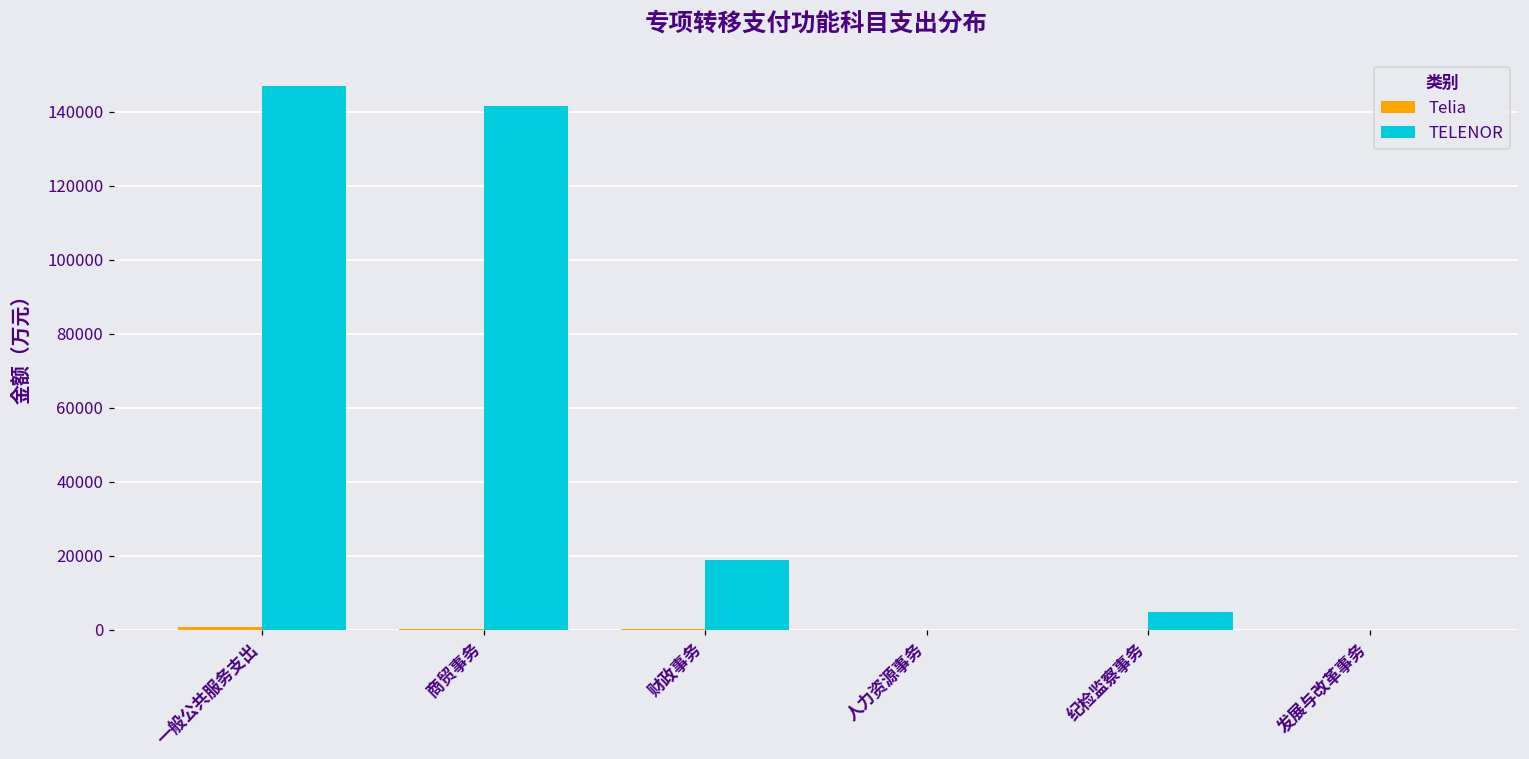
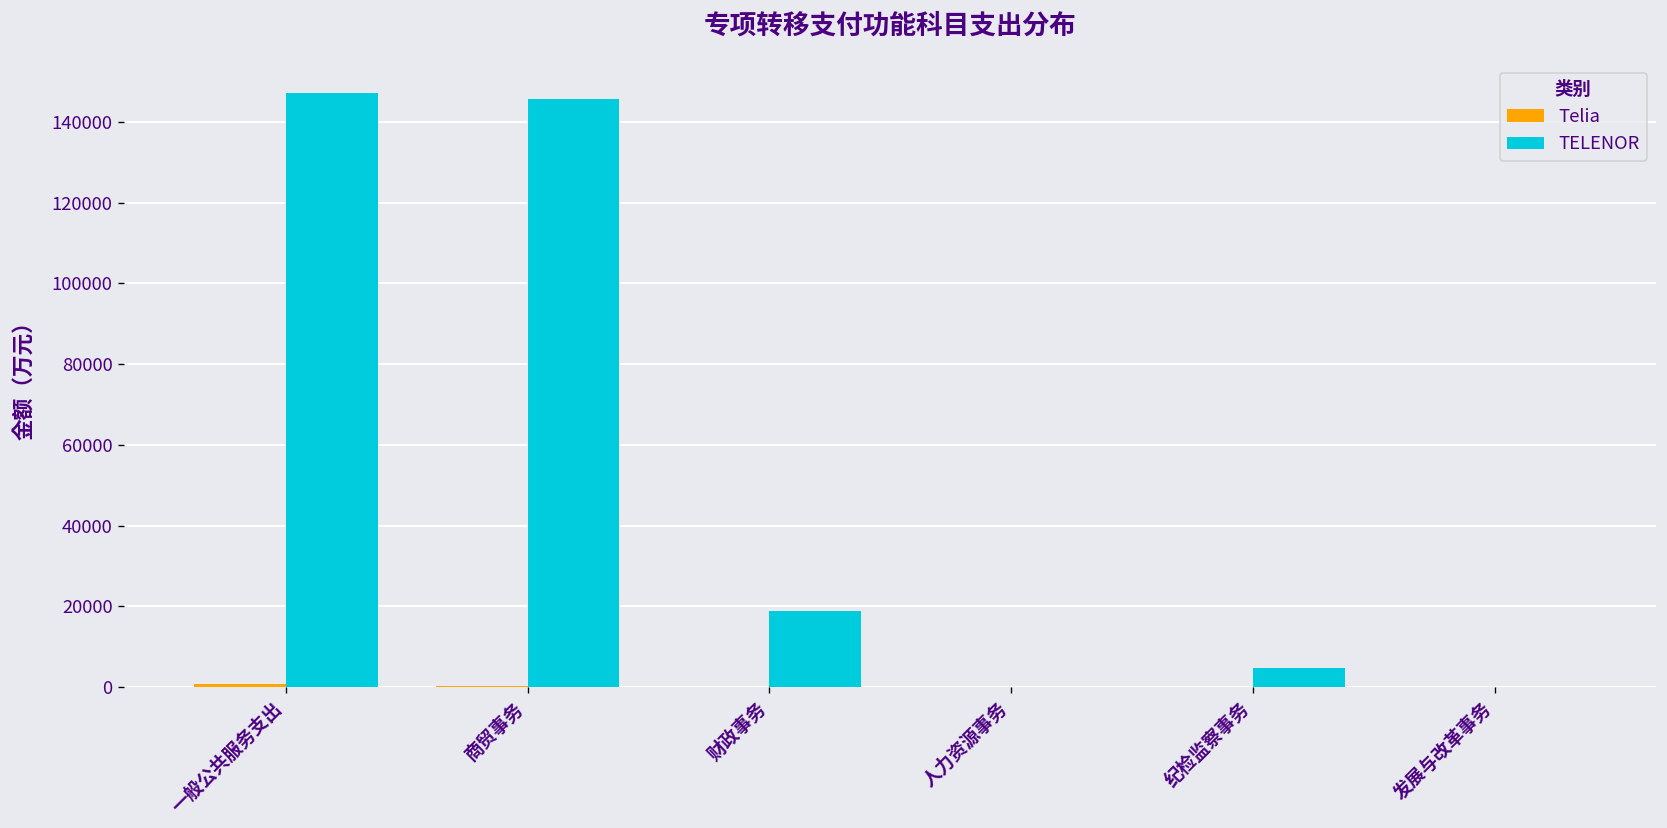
TELENOR, 商贸事务: 142000 -> 146000
